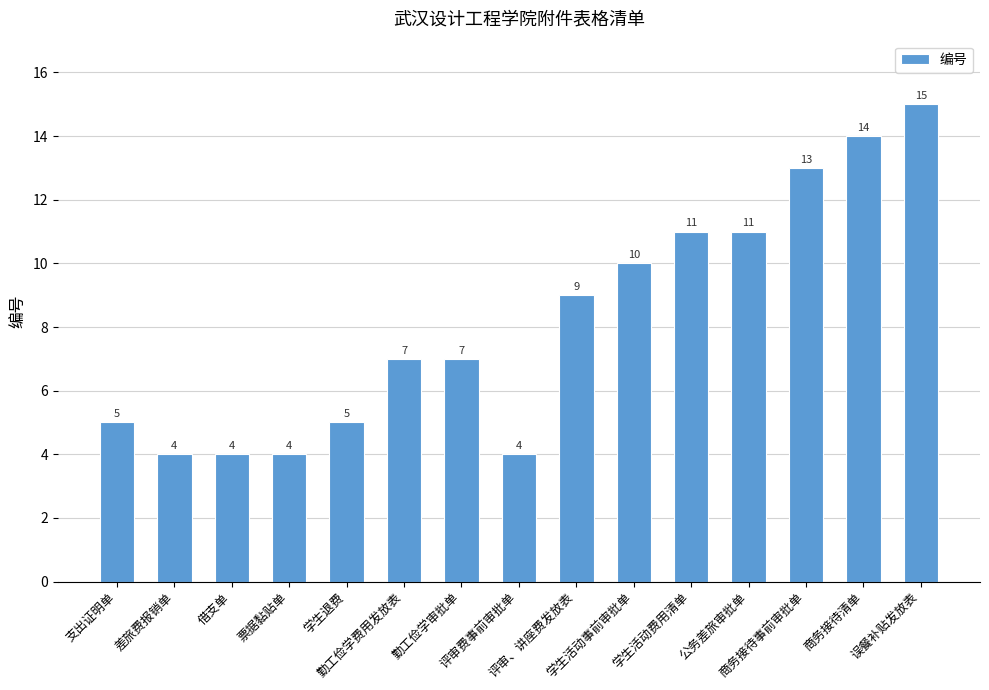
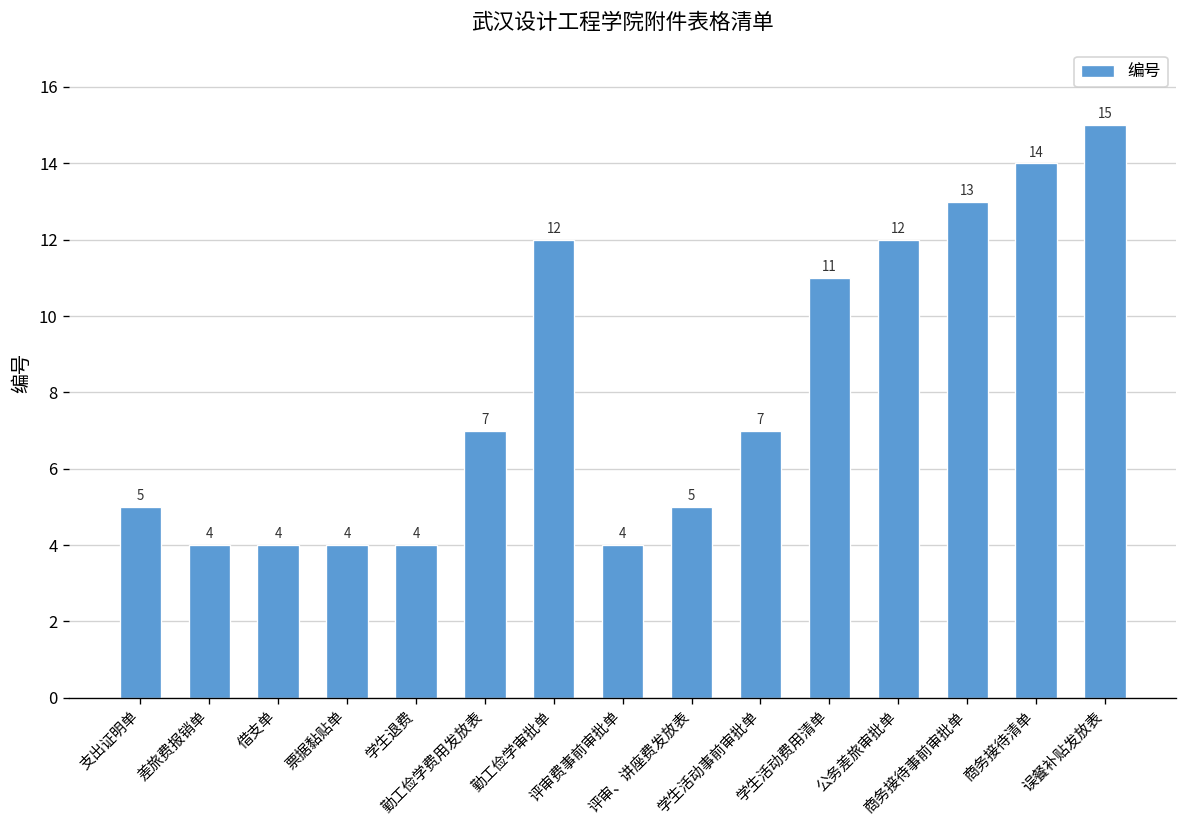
学生退费: 5 -> 4
勤工俭学审批单: 7 -> 12
评审、讲座费发放表: 9 -> 5
学生活动事前审批单: 10 -> 7
公务差旅审批单: 11 -> 12
